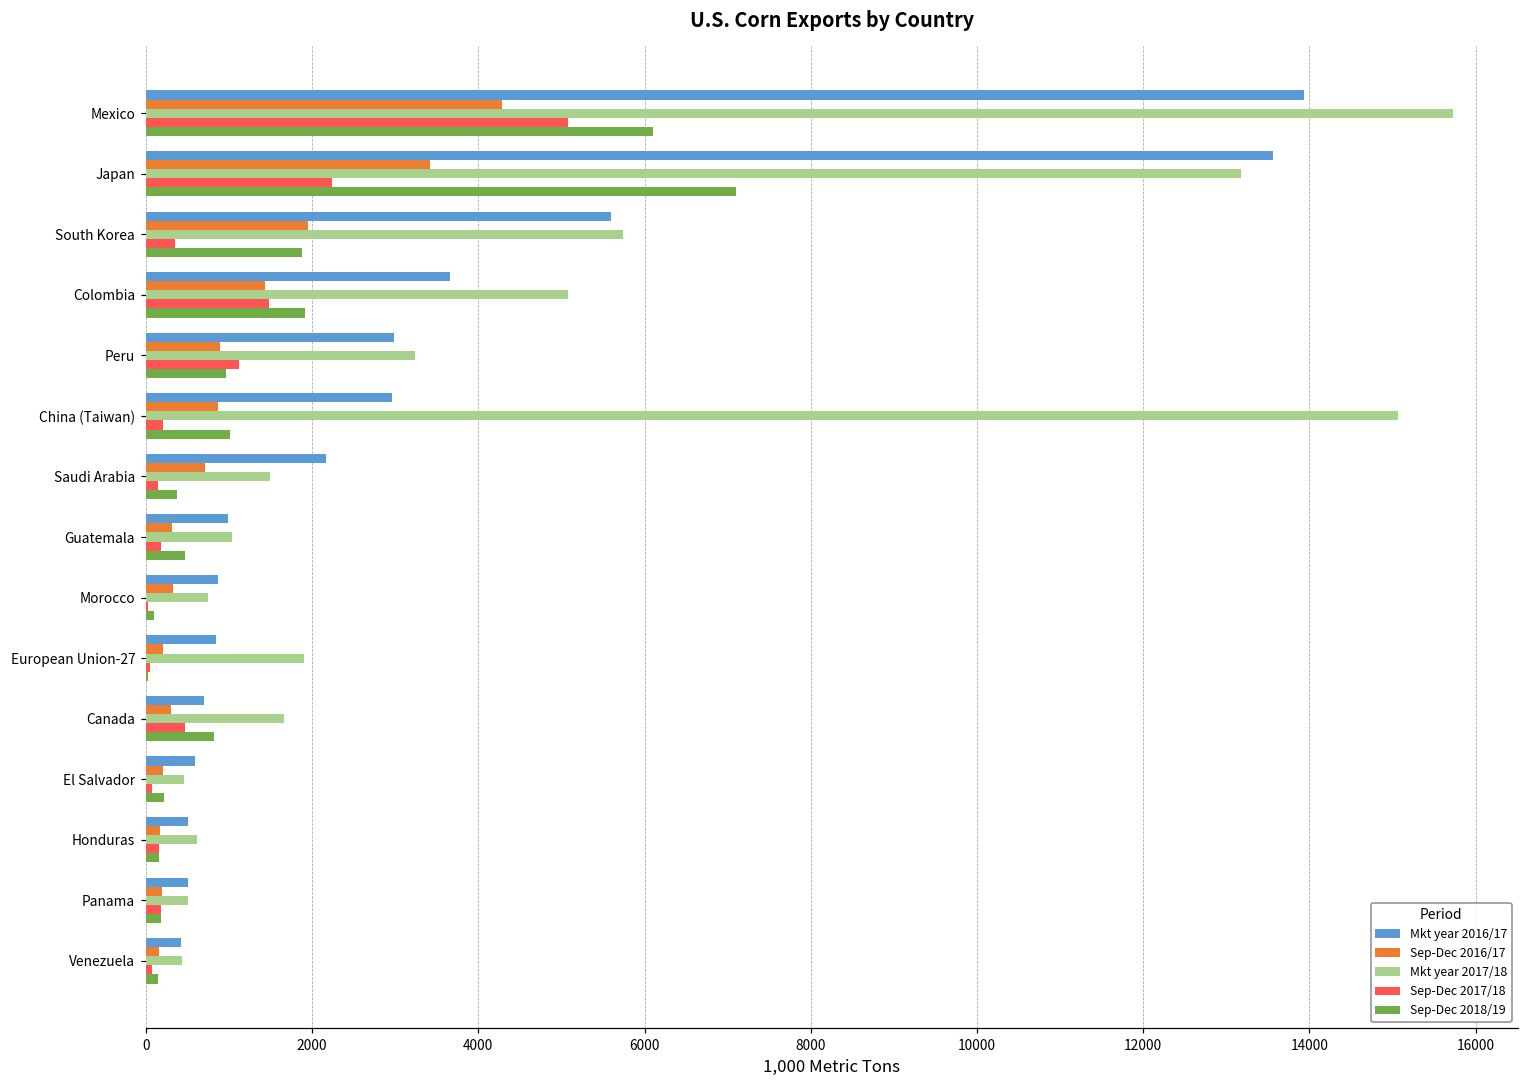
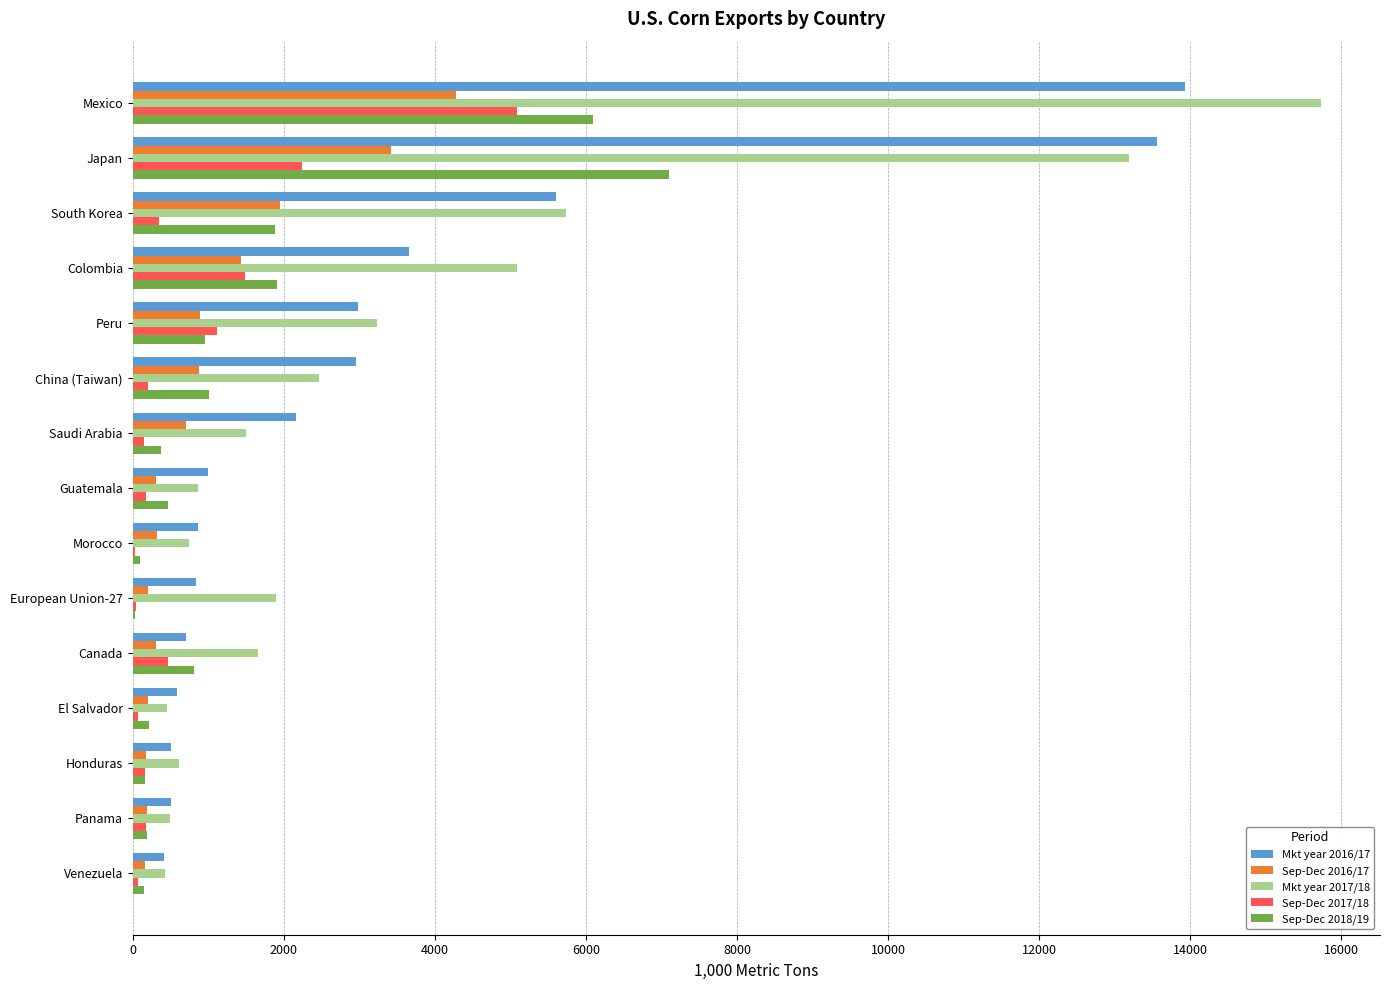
Mkt year 2017/18, China (Taiwan): 15100 -> 2500
Mkt year 2017/18, Guatemala: 1000 -> 900
